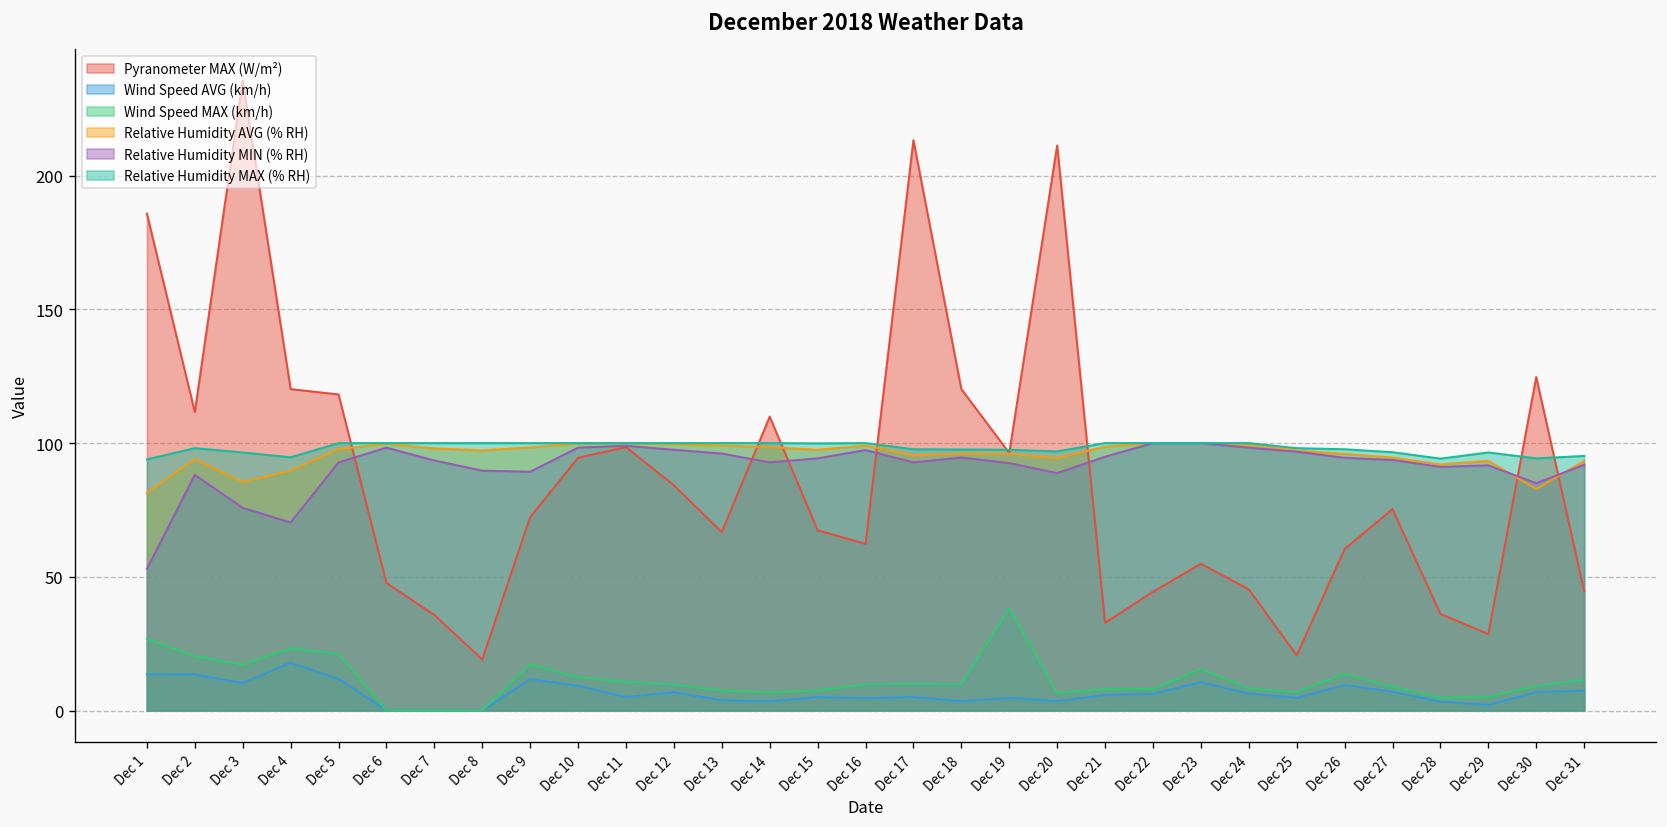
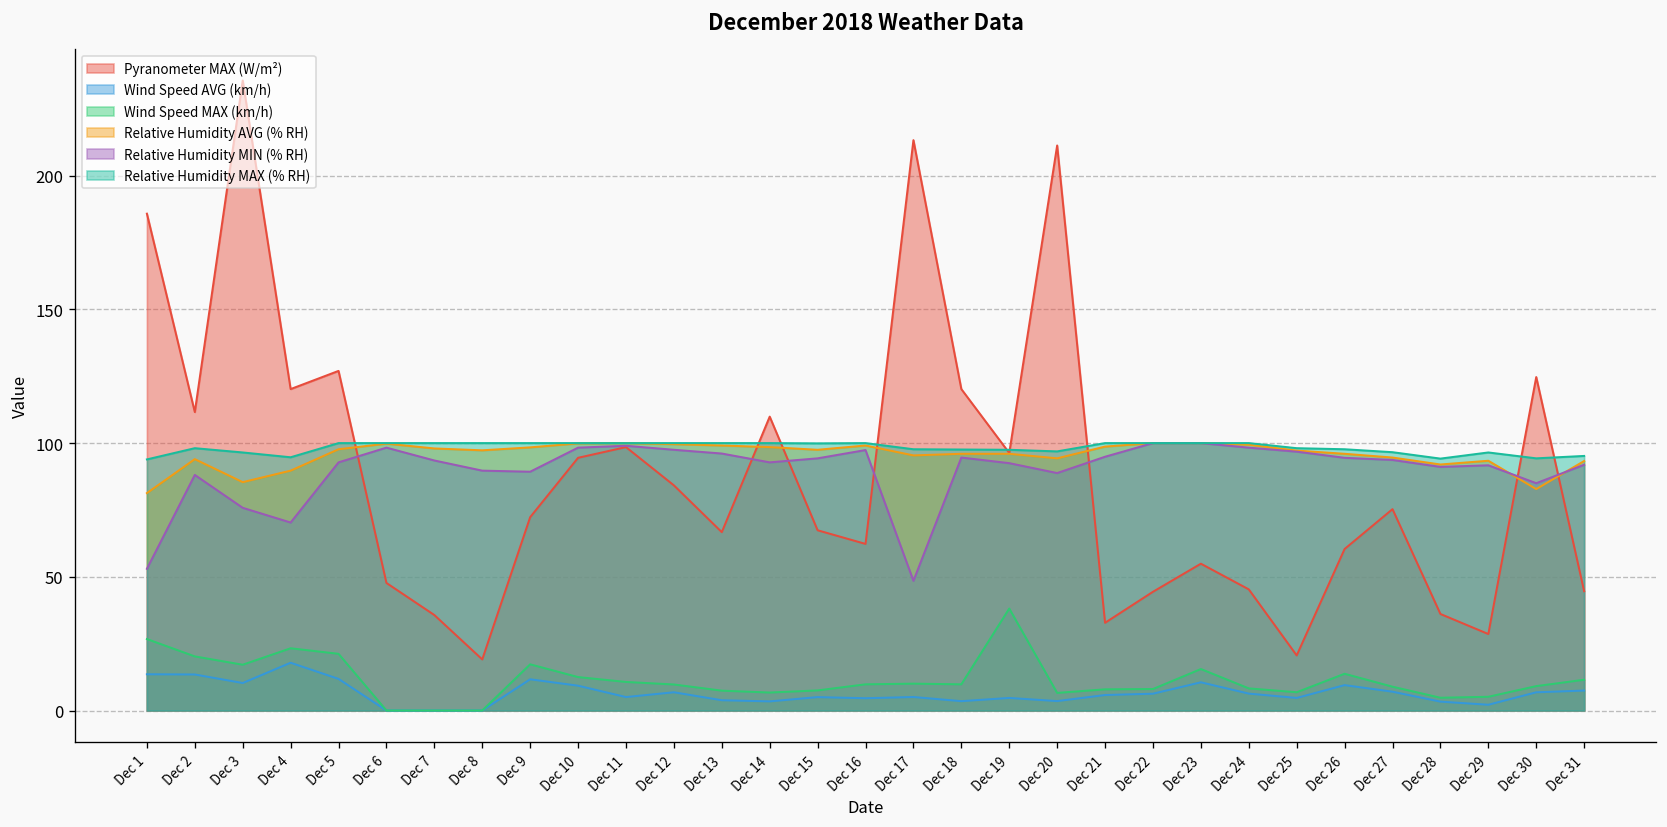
Pyranometer MAX (W/m²), Dec 5: 118 -> 127
Relative Humidity MIN (% RH), Dec 17: 93 -> 49
